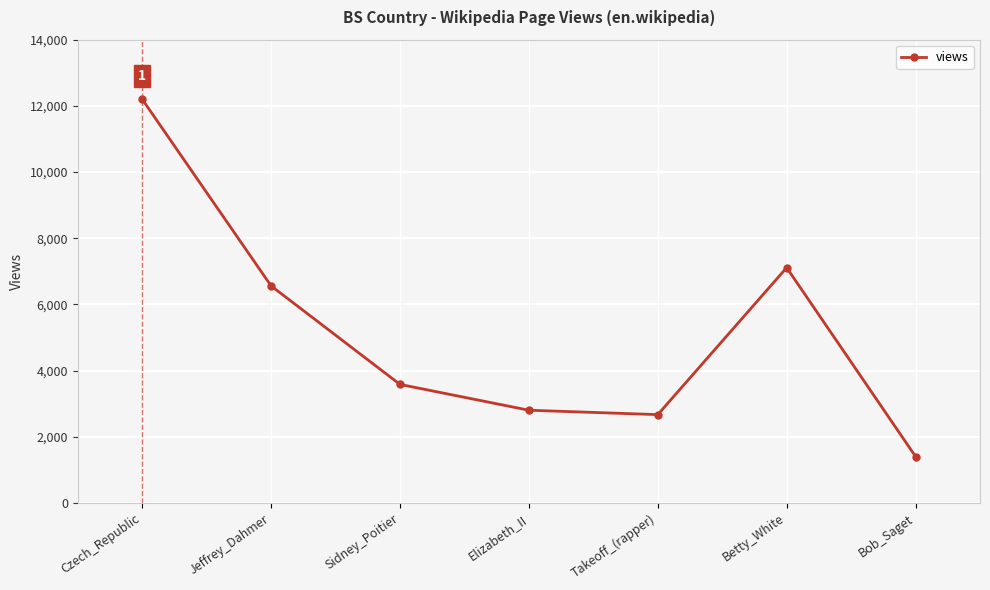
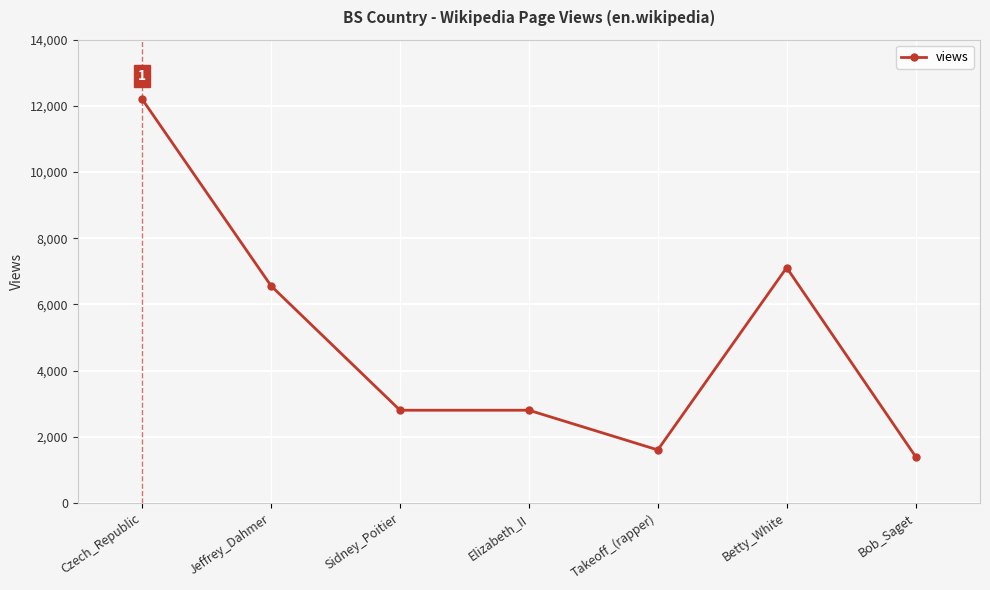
Sidney_Poitier: 3,600 -> 2,800
Takeoff_(rapper): 2,700 -> 1,600
